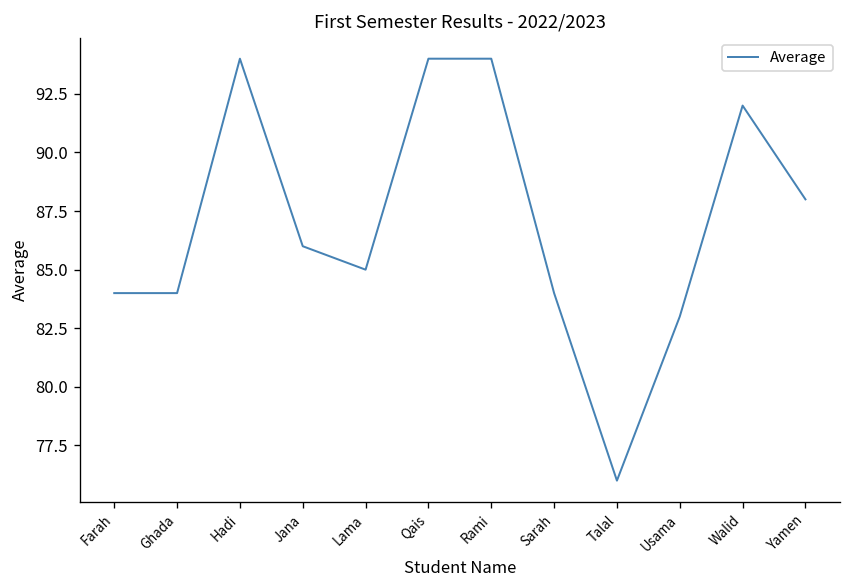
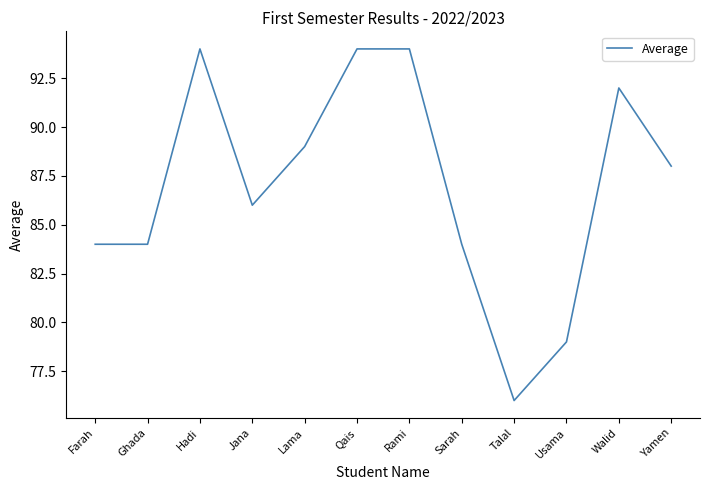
Lama: 85 -> 89
Usama: 83 -> 79
